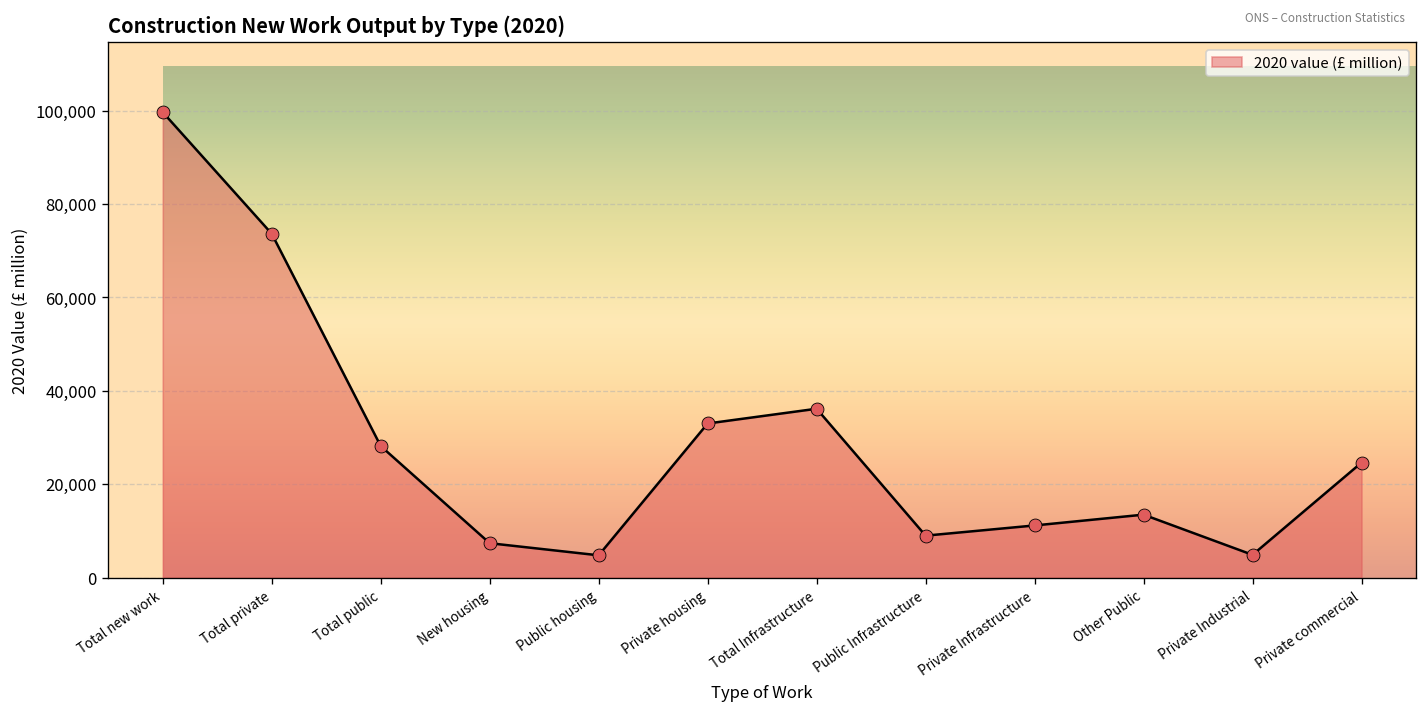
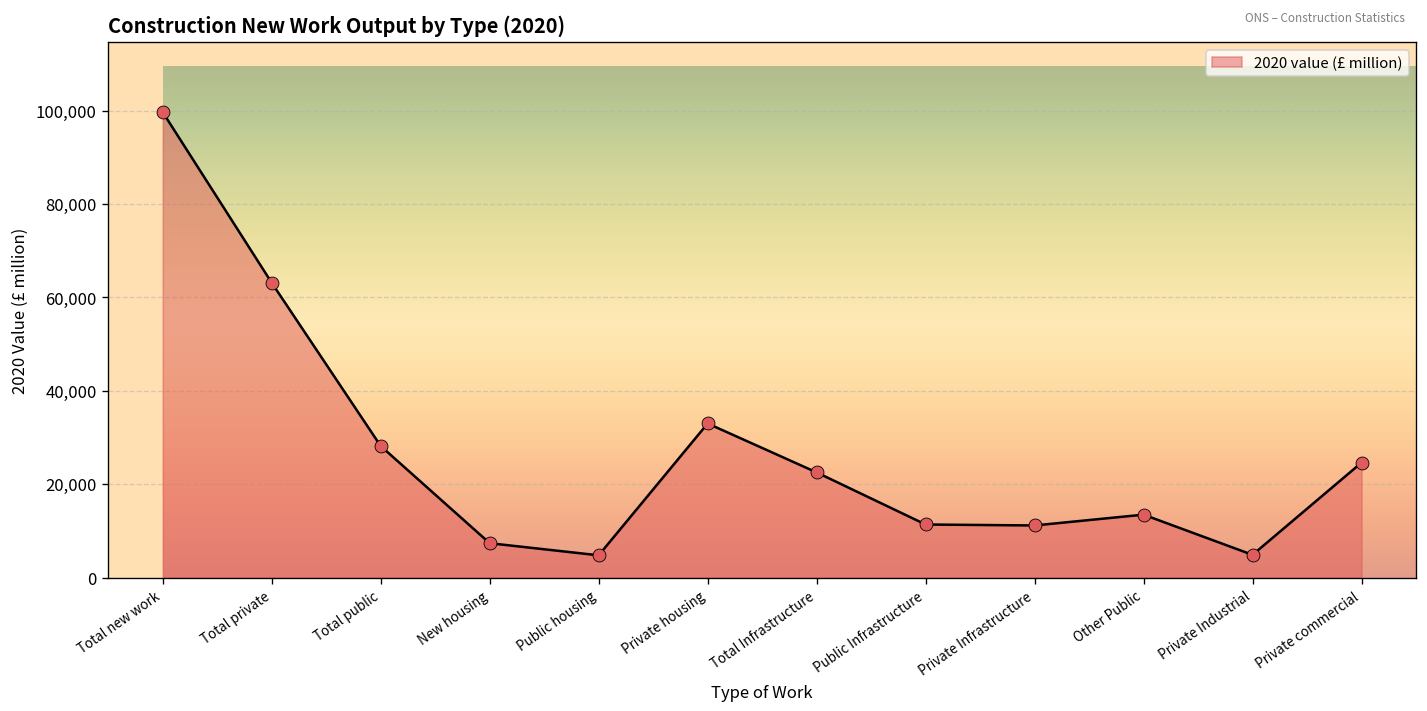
Total private: 74,000 -> 63,000
Total Infrastructure: 36,000 -> 23,000
Public Infrastructure: 9,000 -> 11,000
